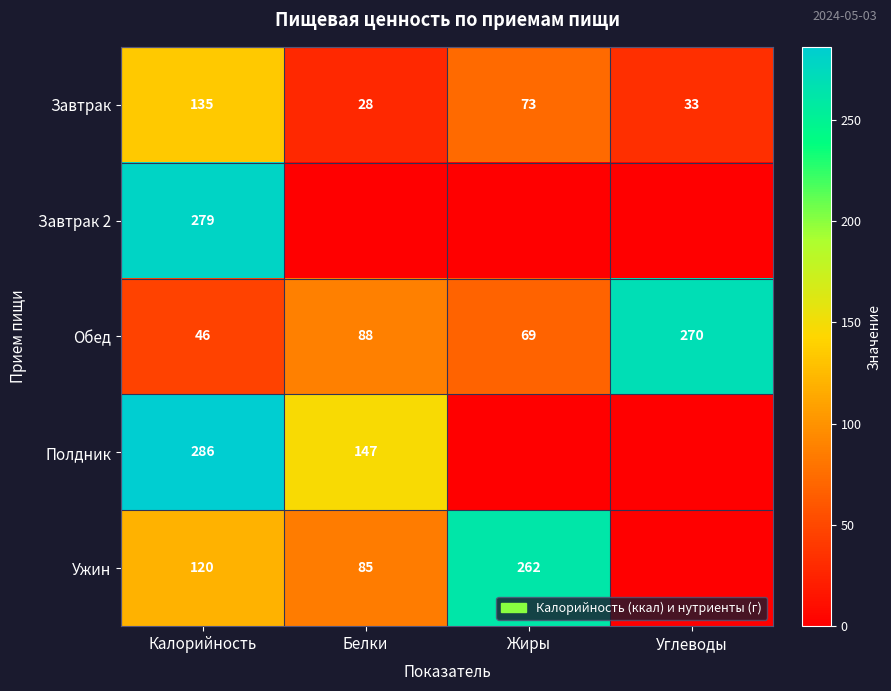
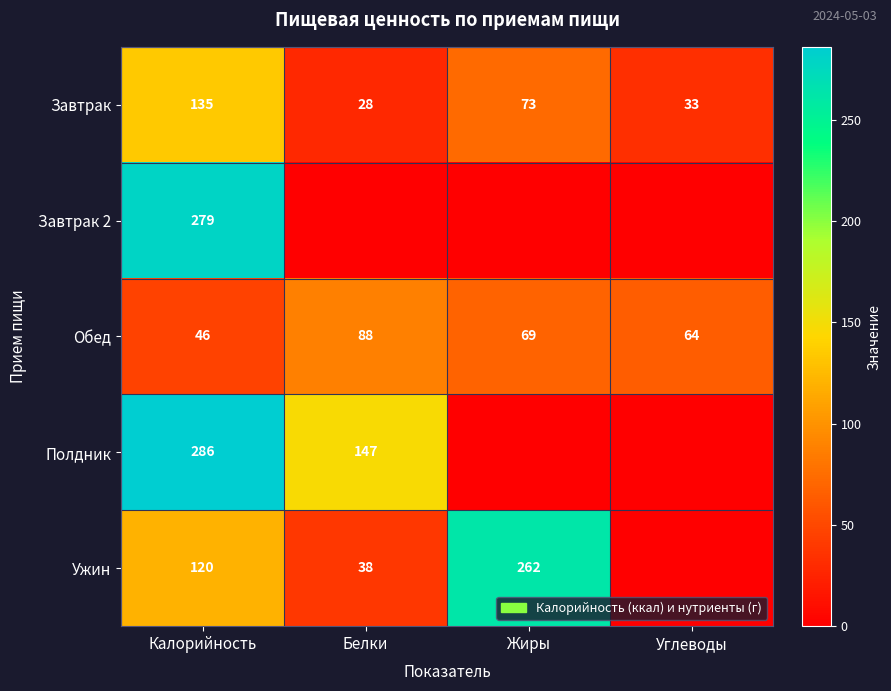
Обед, Углеводы: 270 -> 64
Ужин, Белки: 85 -> 38
